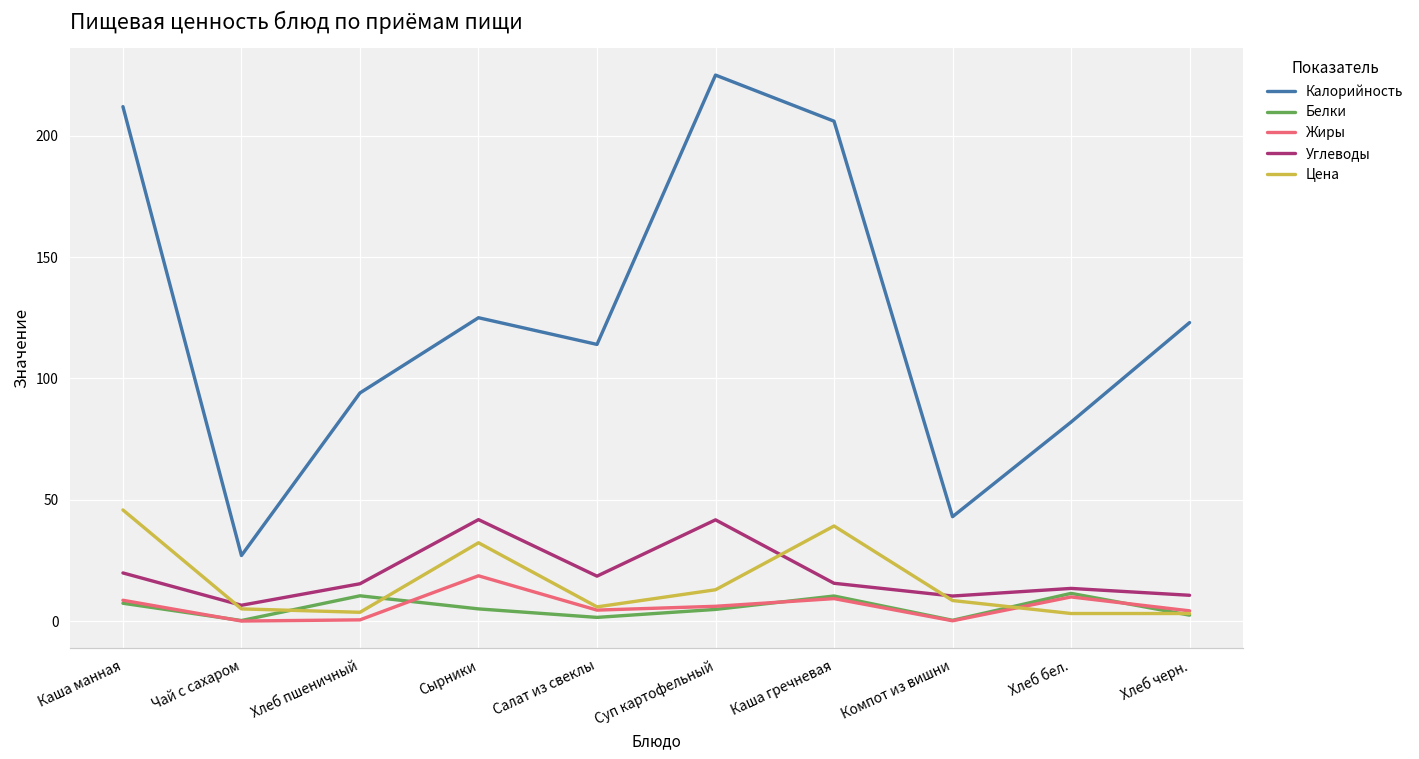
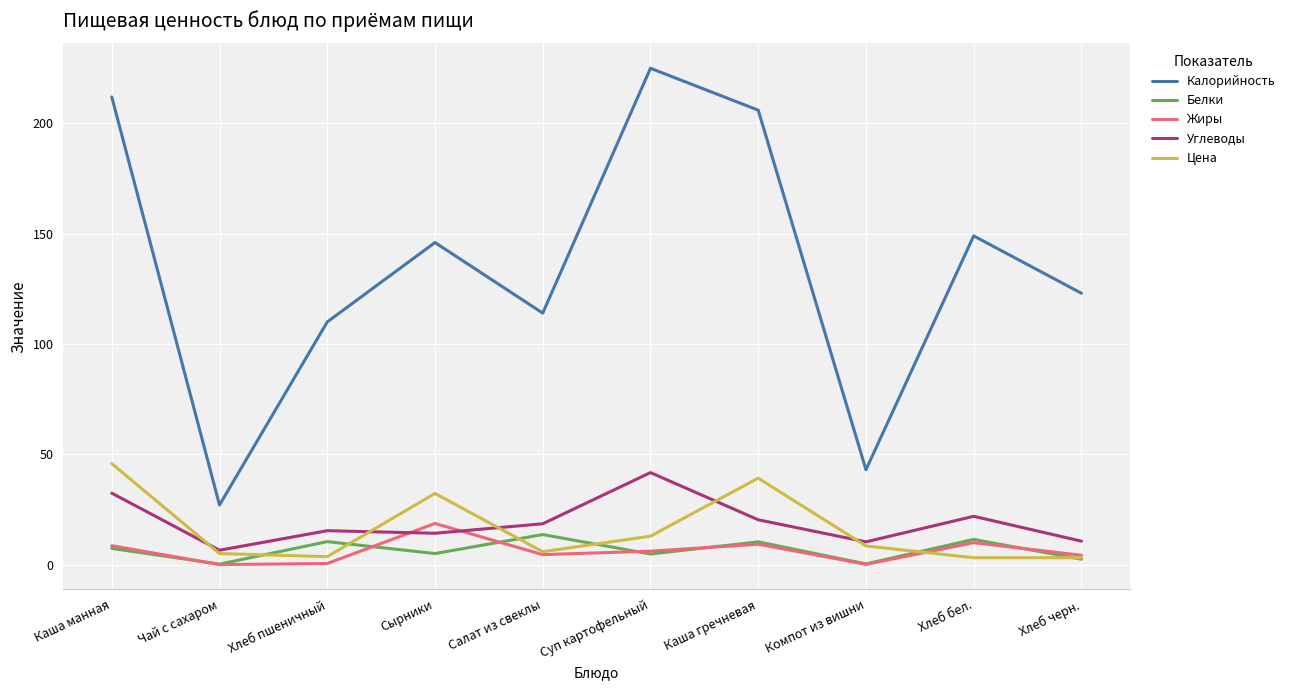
Углеводы, Каша манная: 20 -> 32
Калорийность, Хлеб пшеничный: 94 -> 110
Калорийность, Сырники: 125 -> 146
Углеводы, Сырники: 42 -> 14
Белки, Салат из свеклы: 2 -> 14
Углеводы, Каша гречневая: 16 -> 20
Калорийность, Хлеб бел.: 82 -> 149
Углеводы, Хлеб бел.: 13 -> 22
